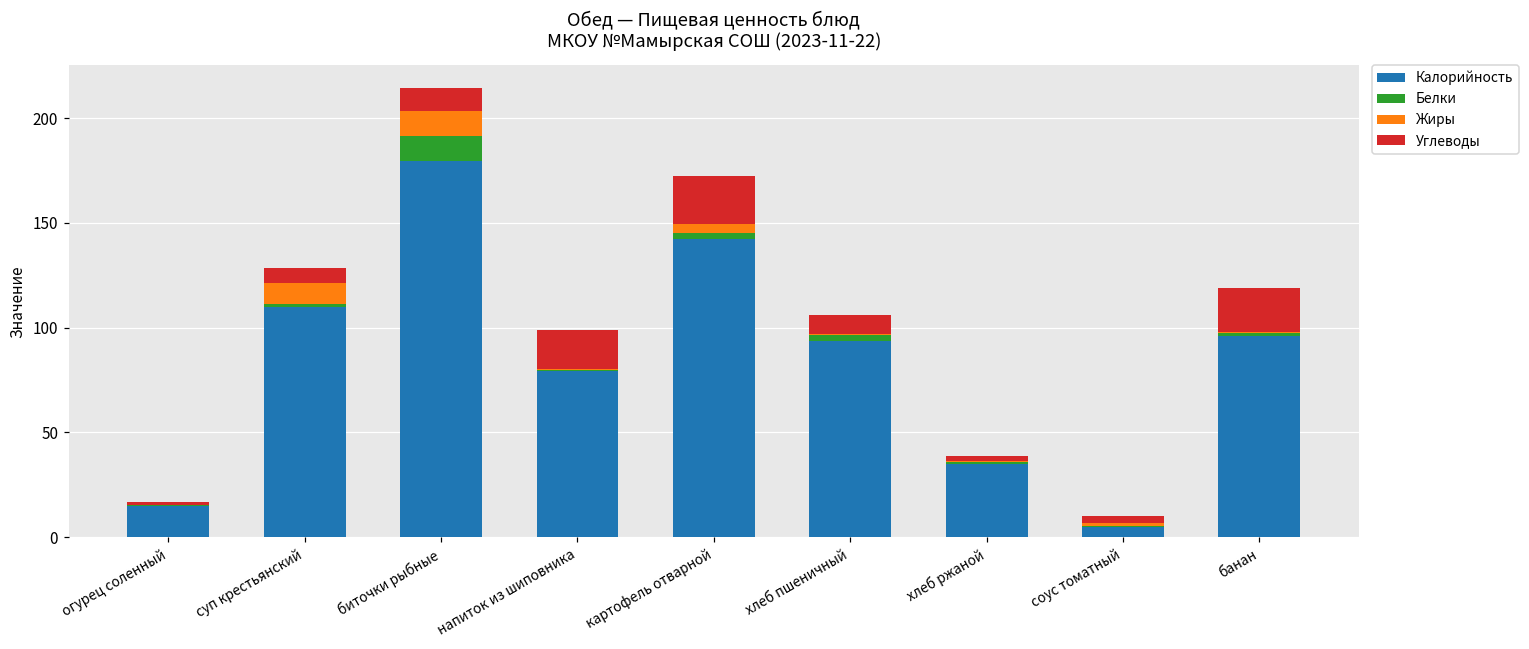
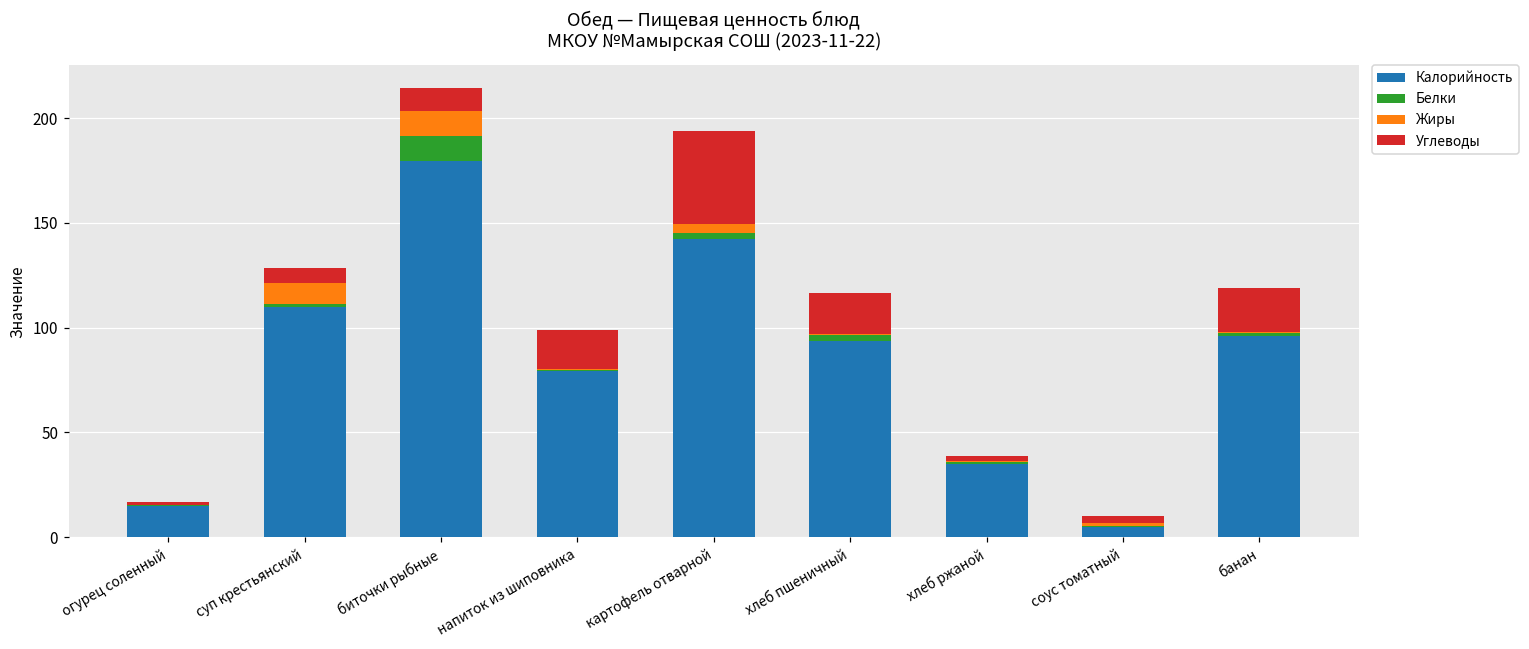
Углеводы, картофель отварной: 23 -> 44
Углеводы, хлеб пшеничный: 9 -> 19
